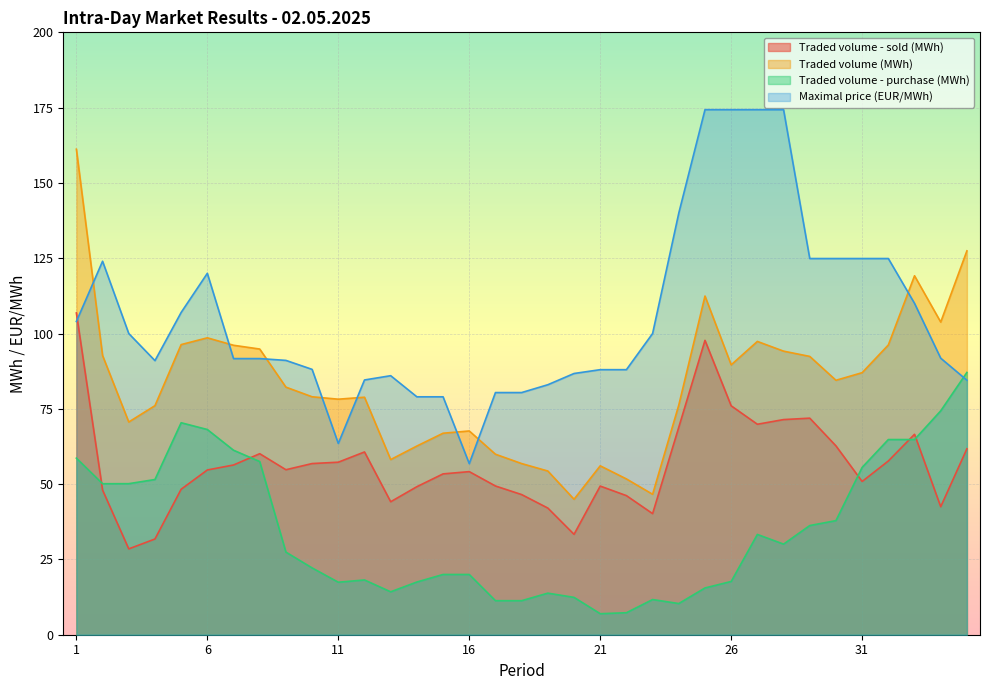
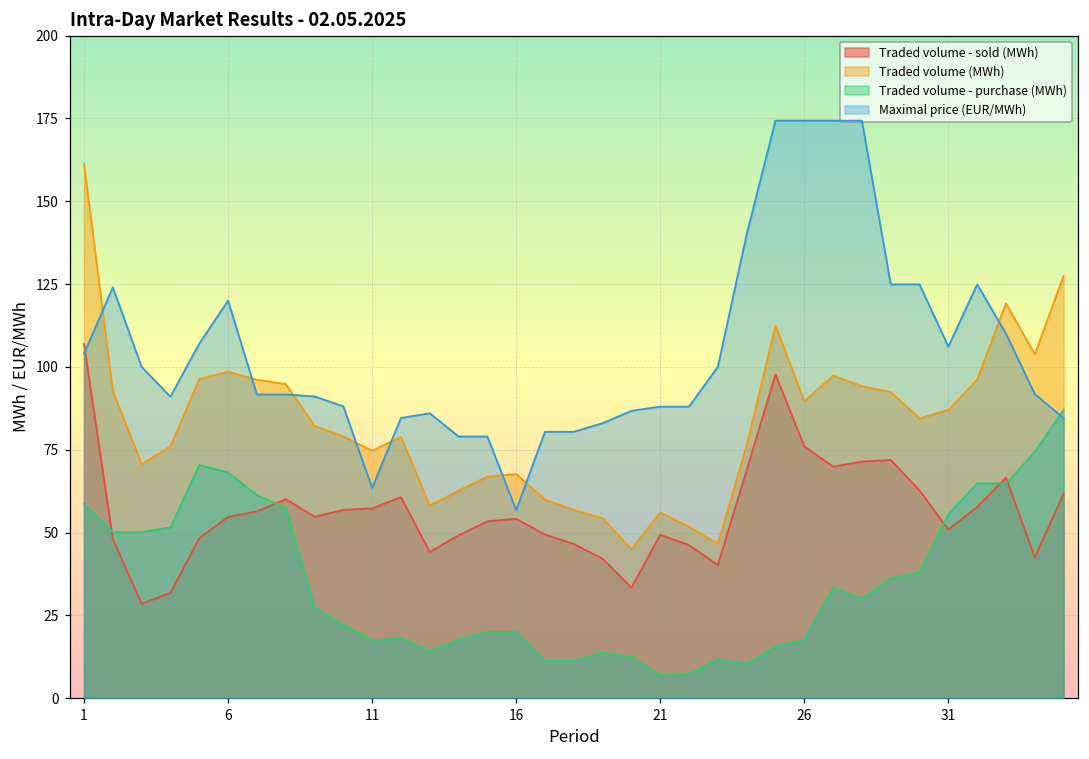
Traded volume (MWh), 11: 78 -> 75
Maximal price (EUR/MWh), 31: 125 -> 106
